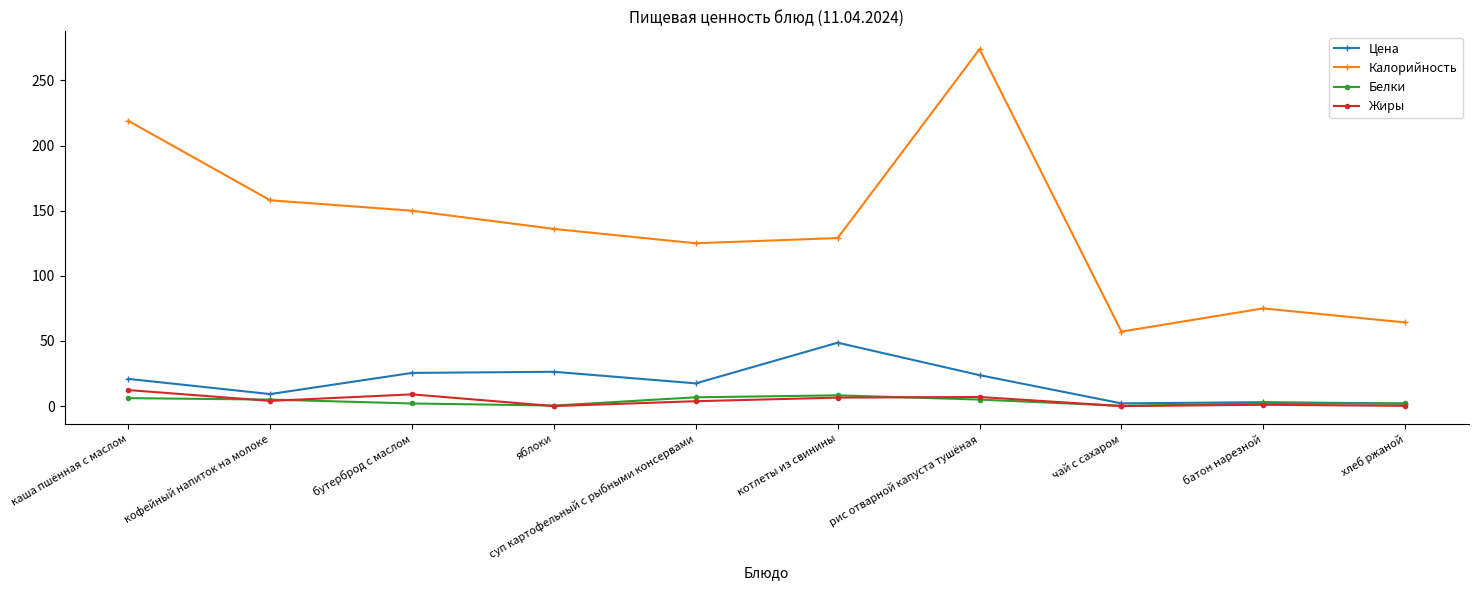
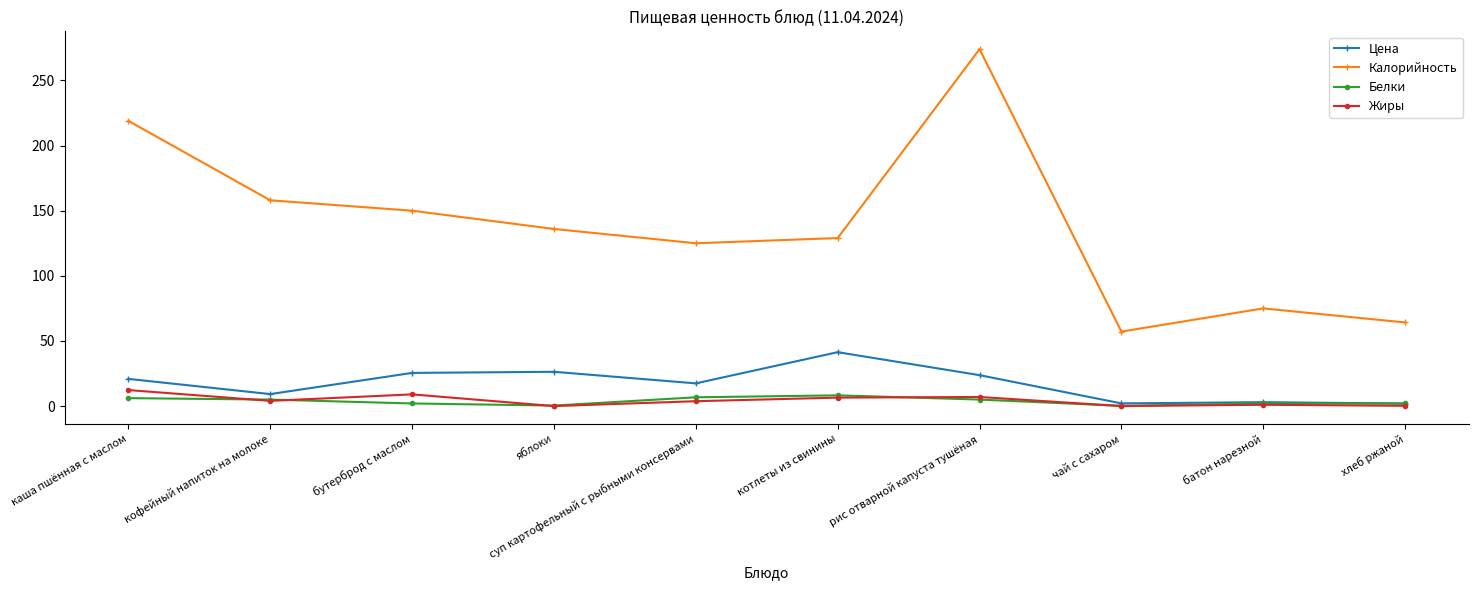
Цена, котлеты из свинины: 49 -> 41
